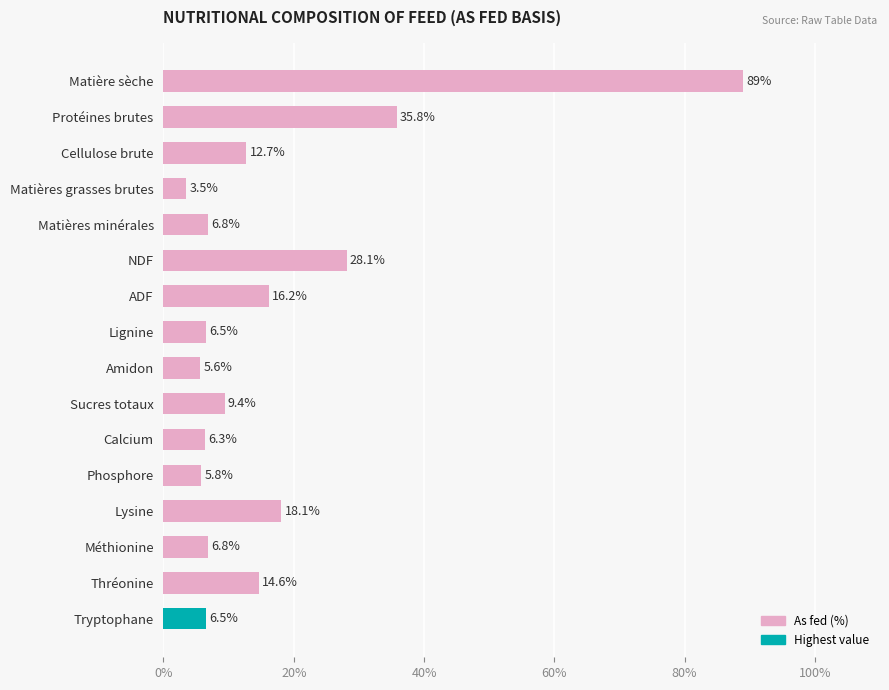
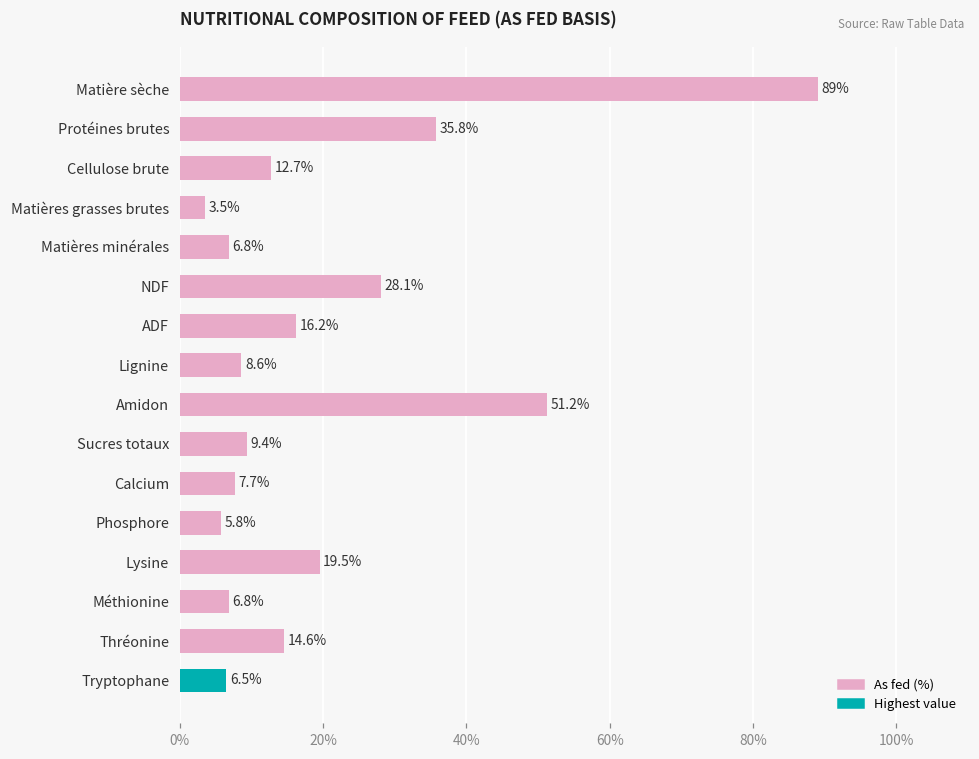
Lignine: 6.5% -> 8.6%
Amidon: 5.6% -> 51.2%
Calcium: 6.3% -> 7.7%
Lysine: 18.1% -> 19.5%
